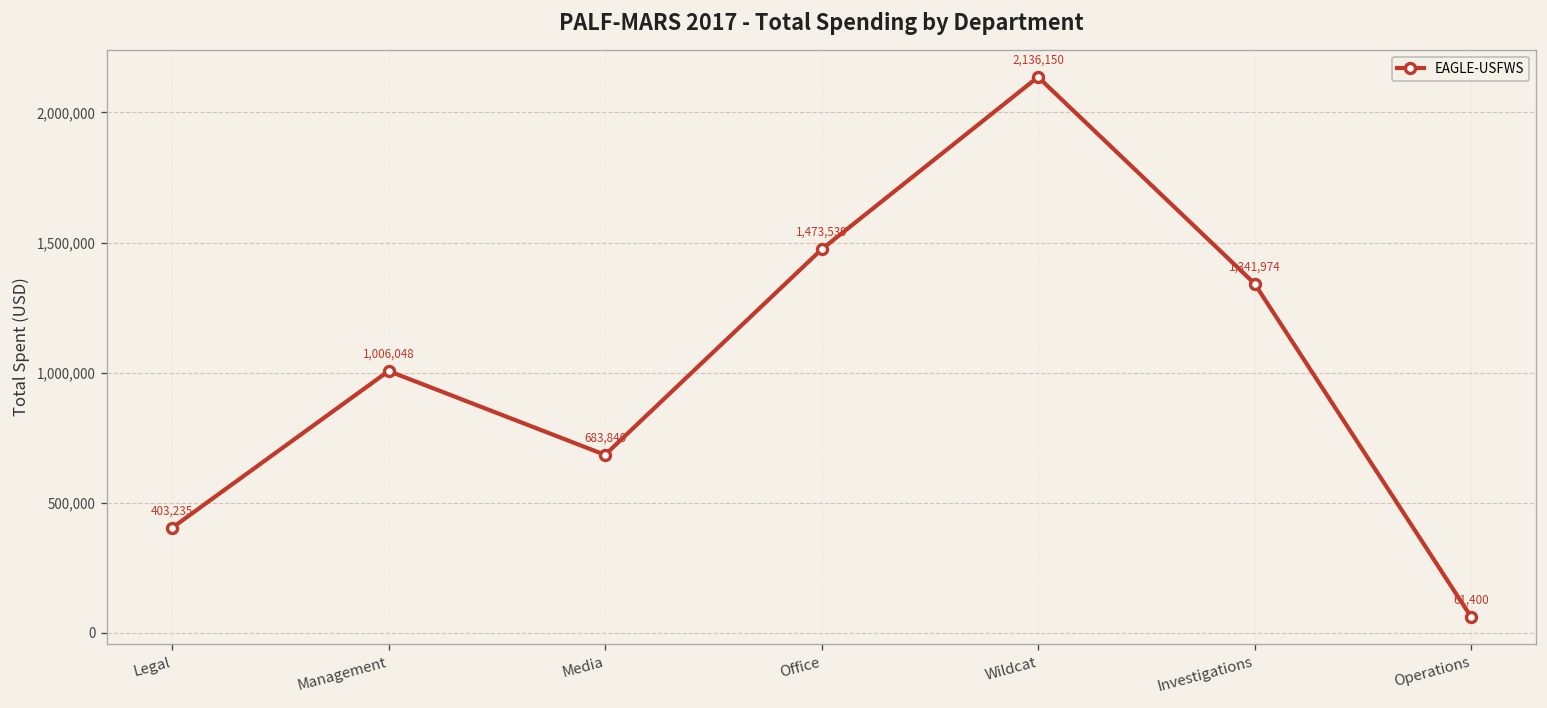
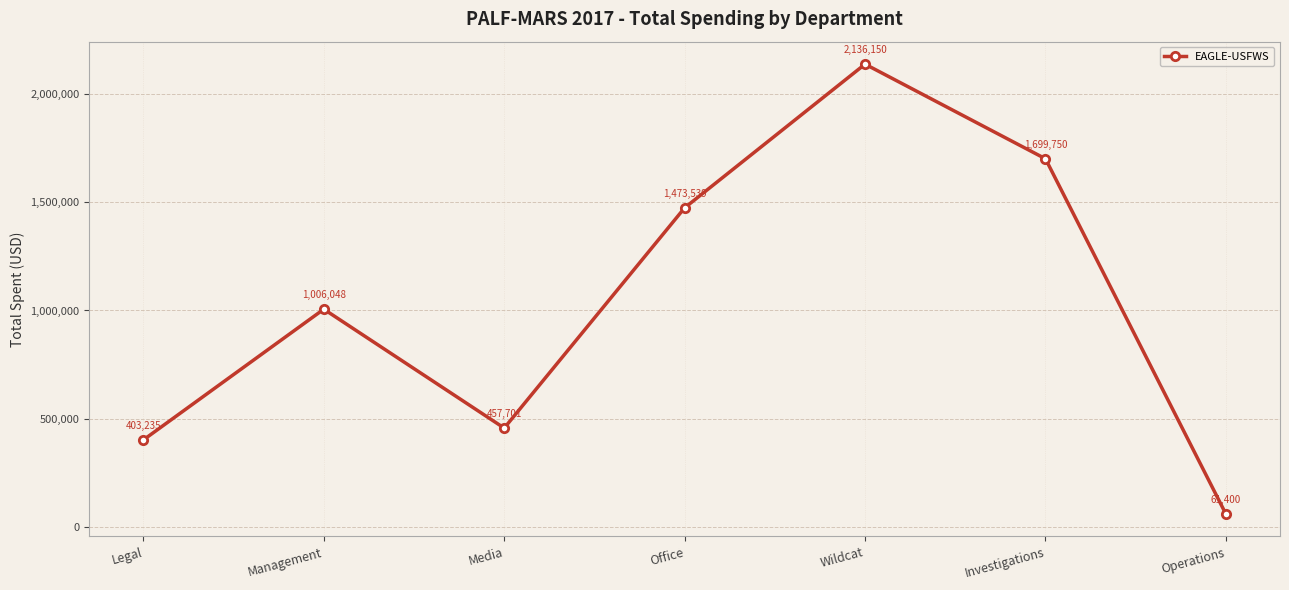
Media: 683,840 -> 457,701
Investigations: 1,341,974 -> 1,699,750
